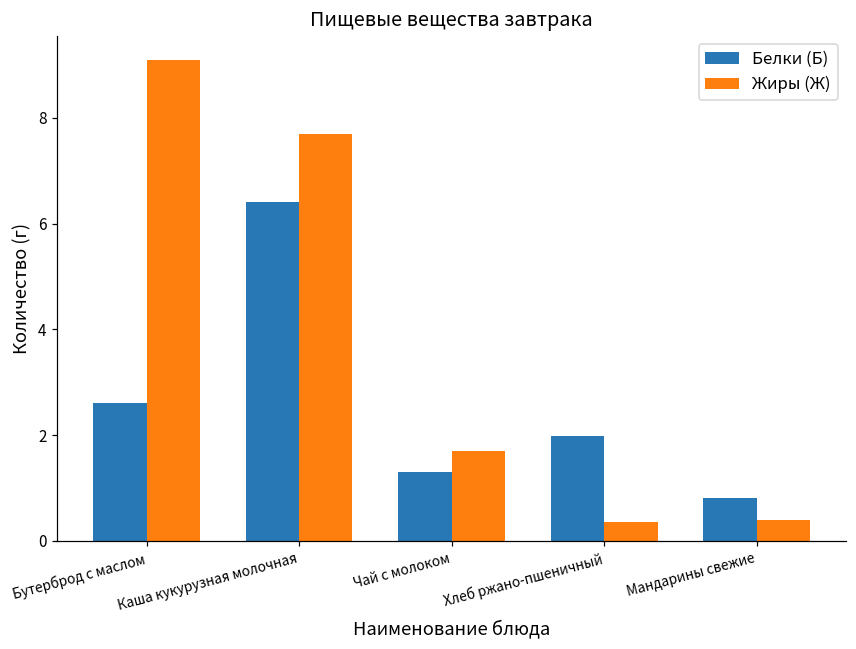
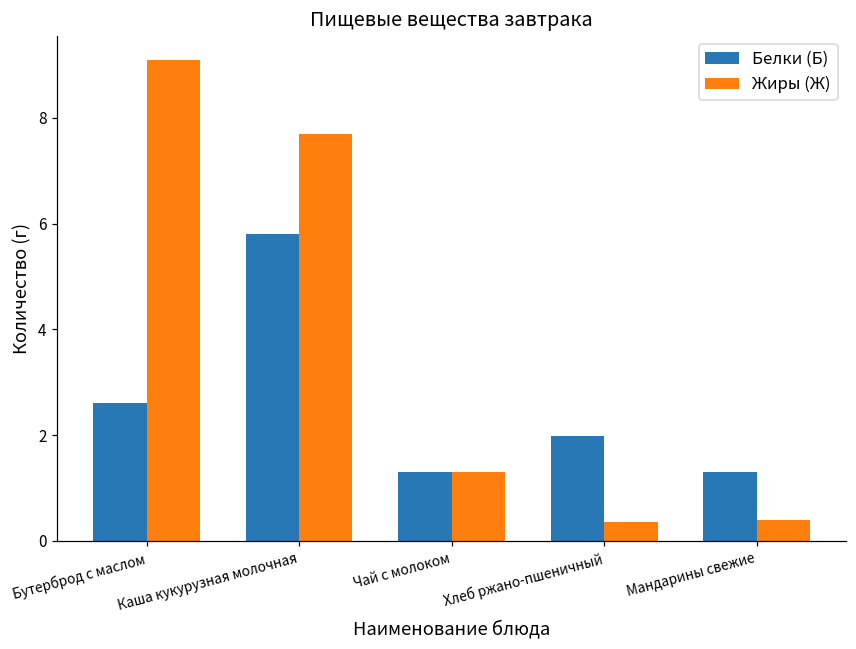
Белки (Б), Каша кукурузная молочная: 6.4 -> 5.8
Жиры (Ж), Чай с молоком: 1.7 -> 1.3
Белки (Б), Мандарины свежие: 0.8 -> 1.3
